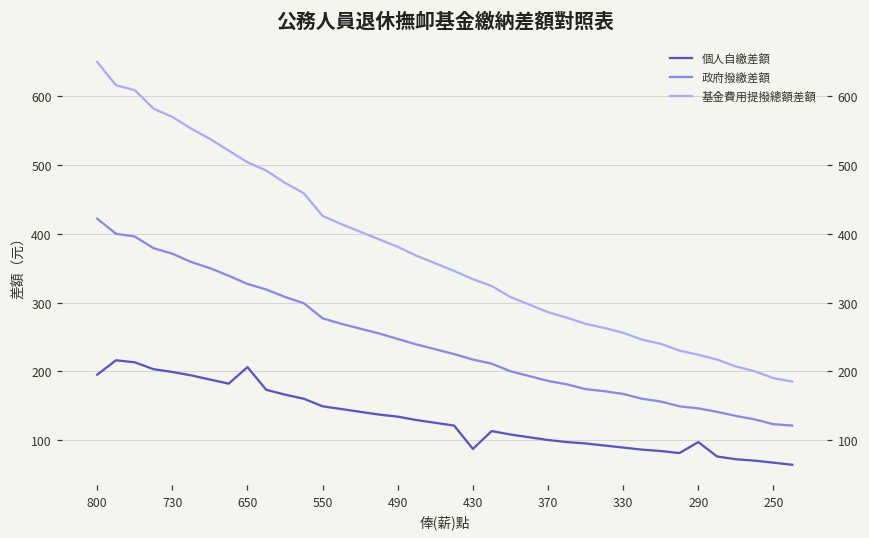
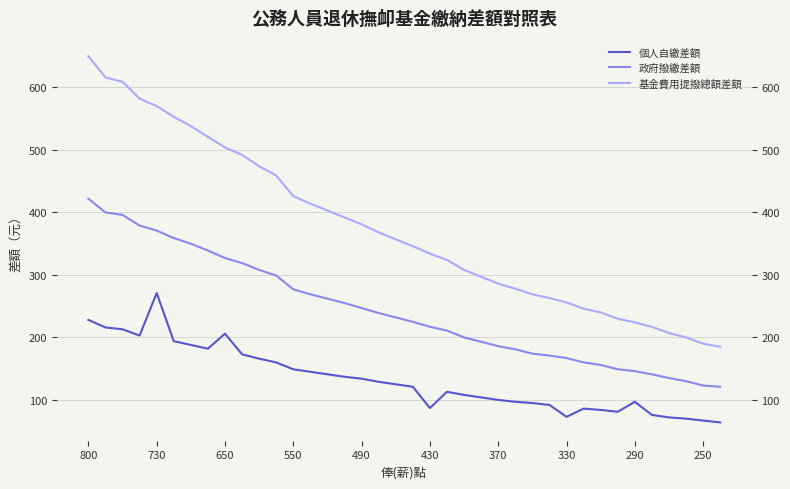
個人自繳差額, 800: 200 -> 230
個人自繳差額, 730: 200 -> 270
個人自繳差額, 330: 90 -> 70
